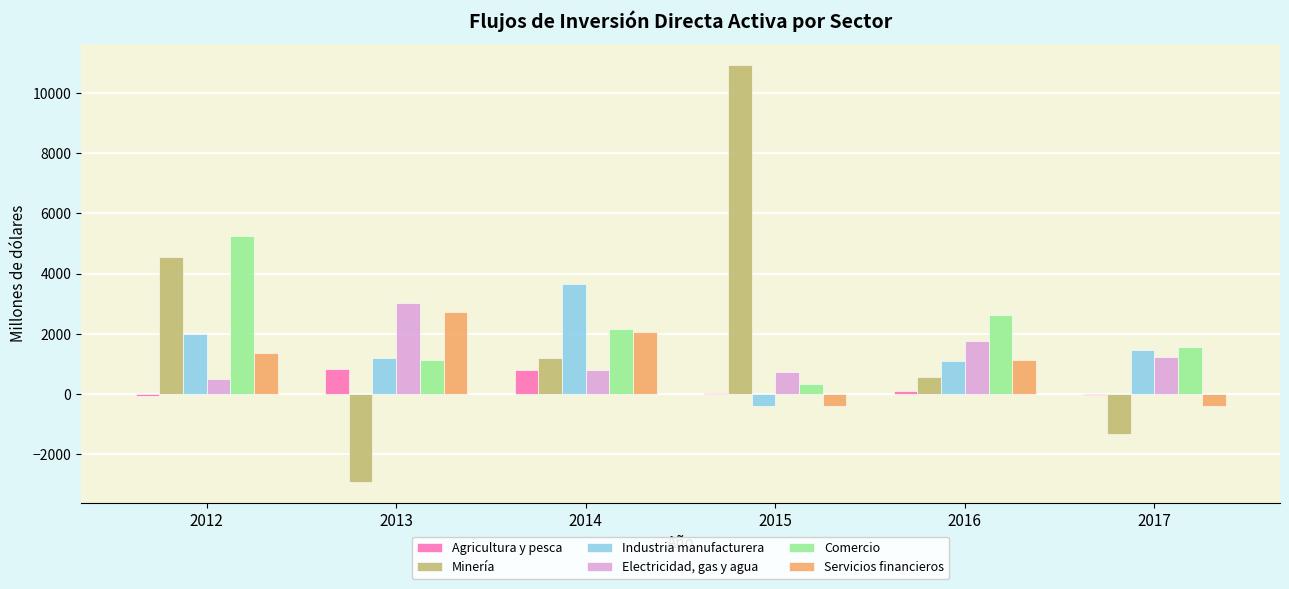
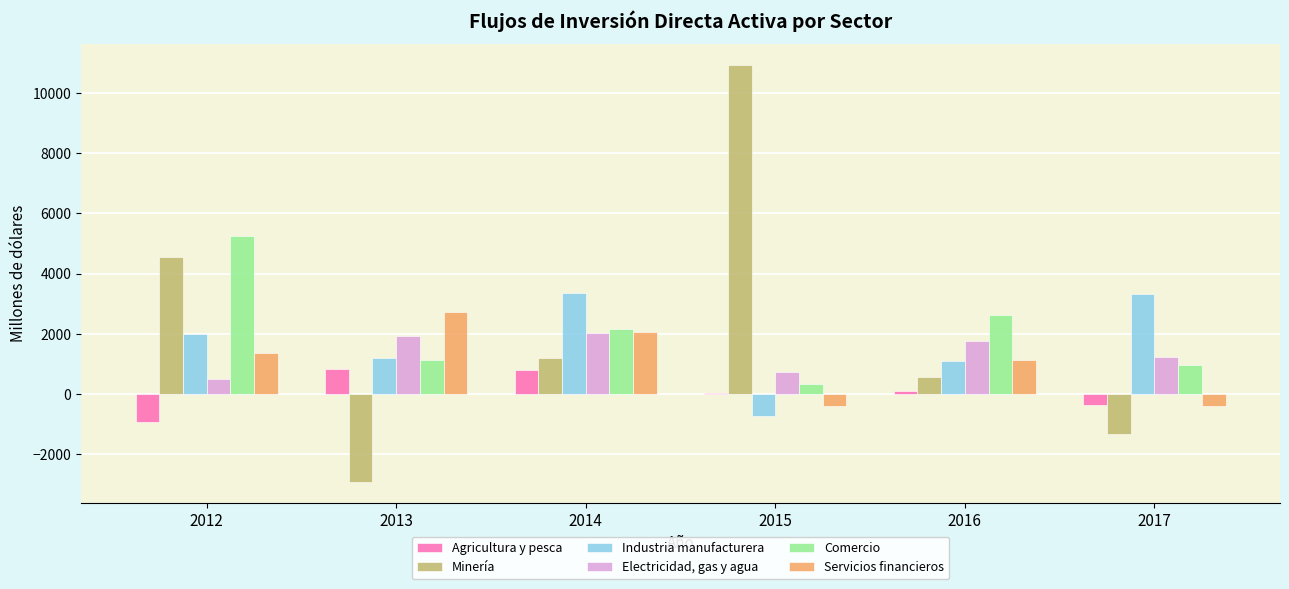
Agricultura y pesca, 2012: -100 -> -900
Electricidad, gas y agua, 2013: 3000 -> 1900
Industria manufacturera, 2014: 3600 -> 3300
Electricidad, gas y agua, 2014: 800 -> 2000
Industria manufacturera, 2015: -400 -> -700
Agricultura y pesca, 2017: 0 -> -400
Industria manufacturera, 2017: 1500 -> 3300
Comercio, 2017: 1500 -> 1000
